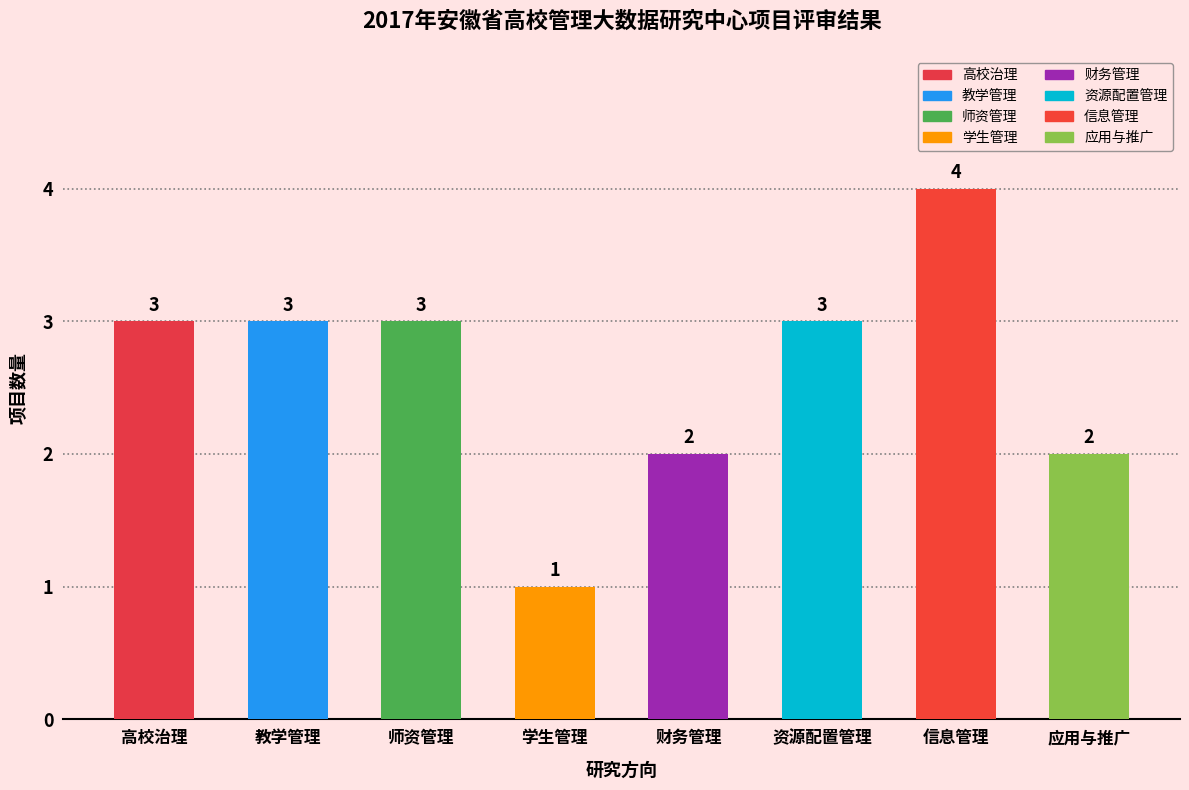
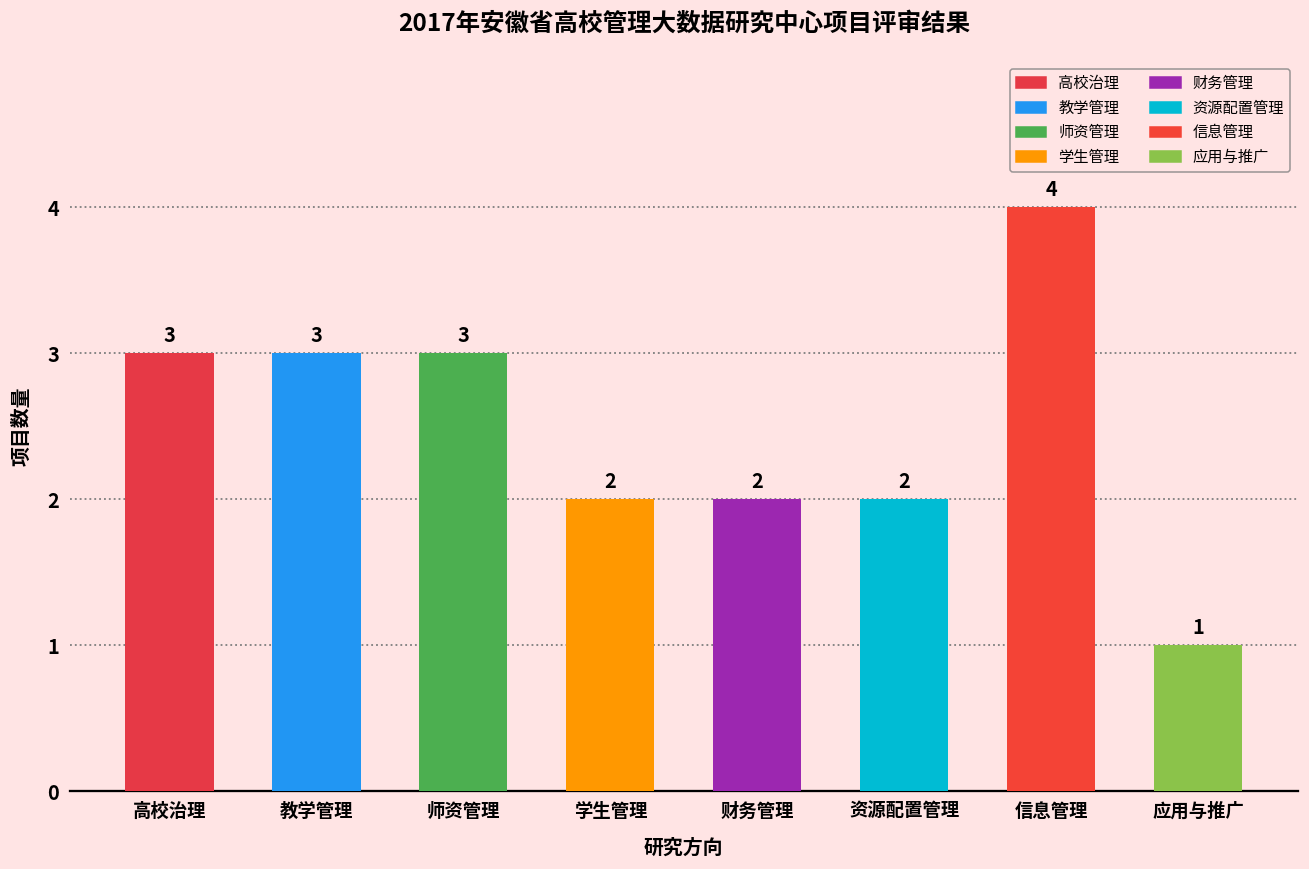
学生管理: 1 -> 2
资源配置管理: 3 -> 2
应用与推广: 2 -> 1
